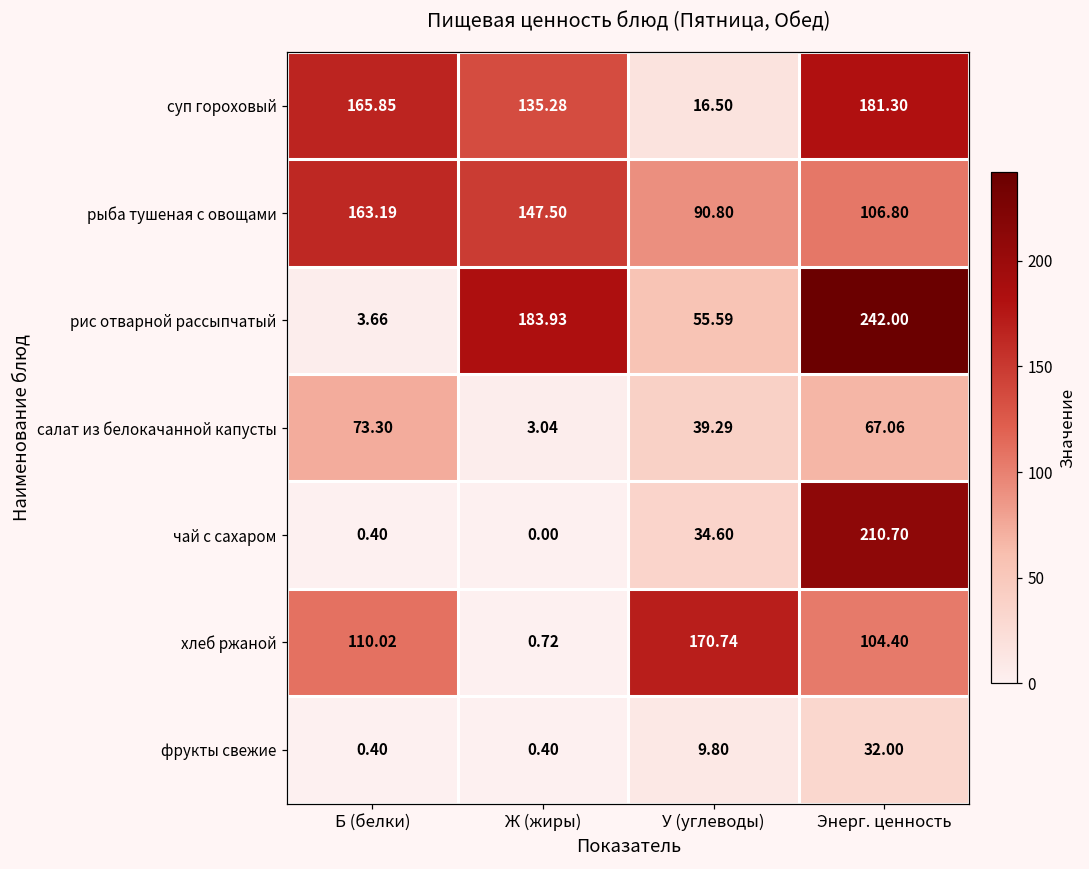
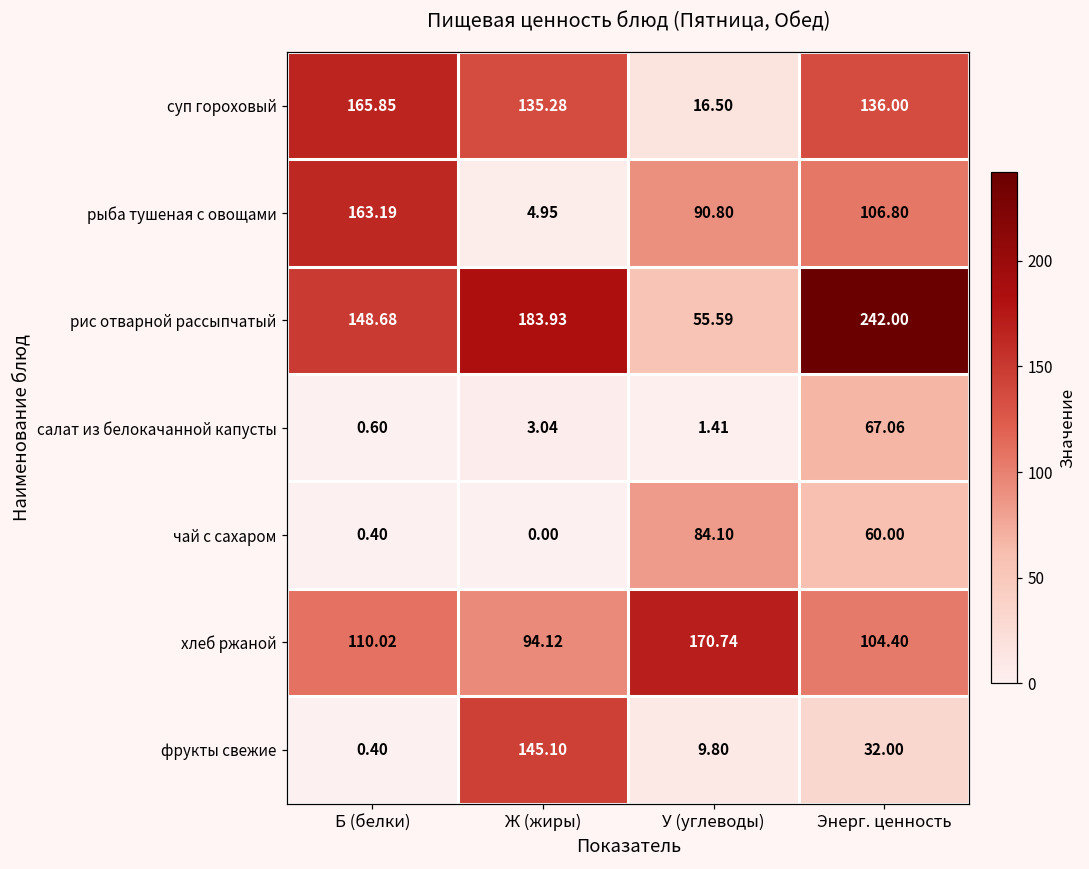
суп гороховый, Энерг. ценность: 181.30 -> 136.00
рыба тушеная с овощами, Ж (жиры): 147.50 -> 4.95
рис отварной рассыпчатый, Б (белки): 3.66 -> 148.68
салат из белокачанной капусты, Б (белки): 73.30 -> 0.60
салат из белокачанной капусты, У (углеводы): 39.29 -> 1.41
чай с сахаром, У (углеводы): 34.60 -> 84.10
чай с сахаром, Энерг. ценность: 210.70 -> 60.00
хлеб ржаной, Ж (жиры): 0.72 -> 94.12
фрукты свежие, Ж (жиры): 0.40 -> 145.10
